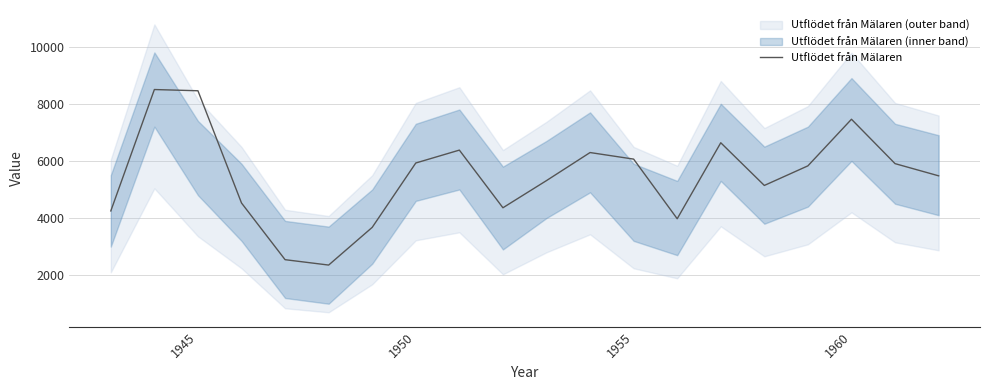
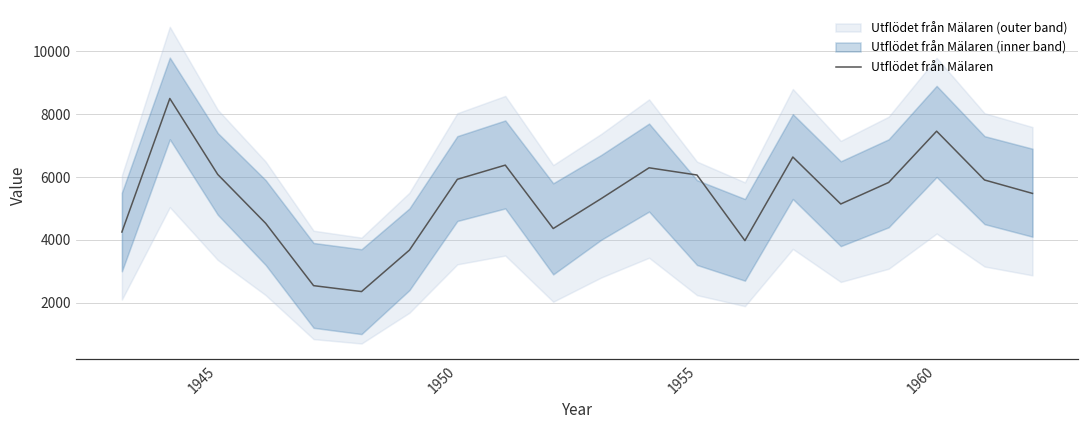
Utflödet från Mälaren, 1945: 8500 -> 6100
